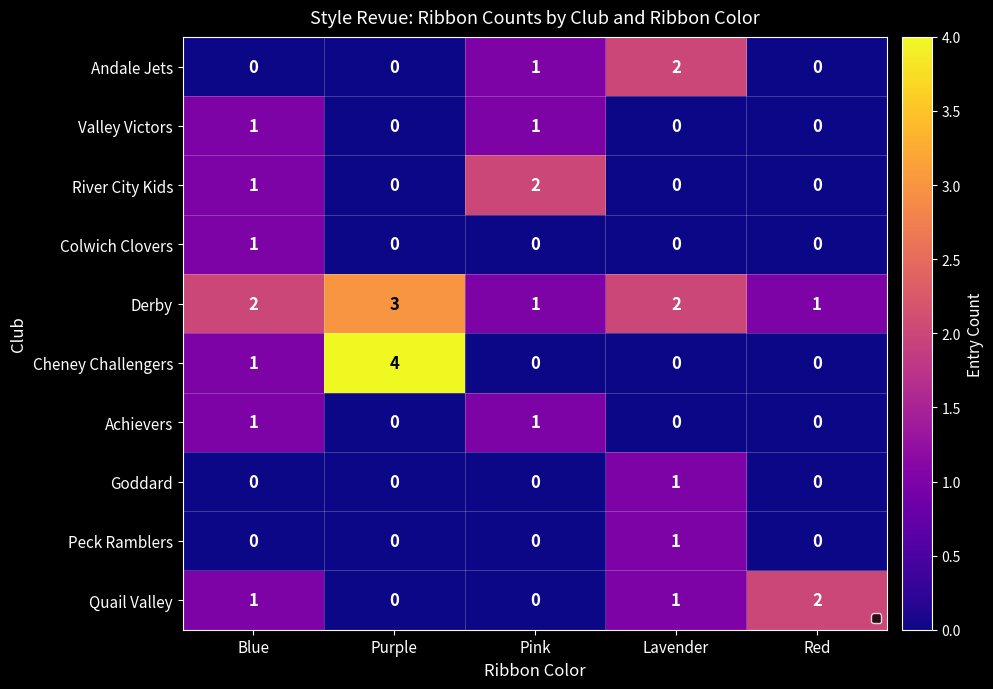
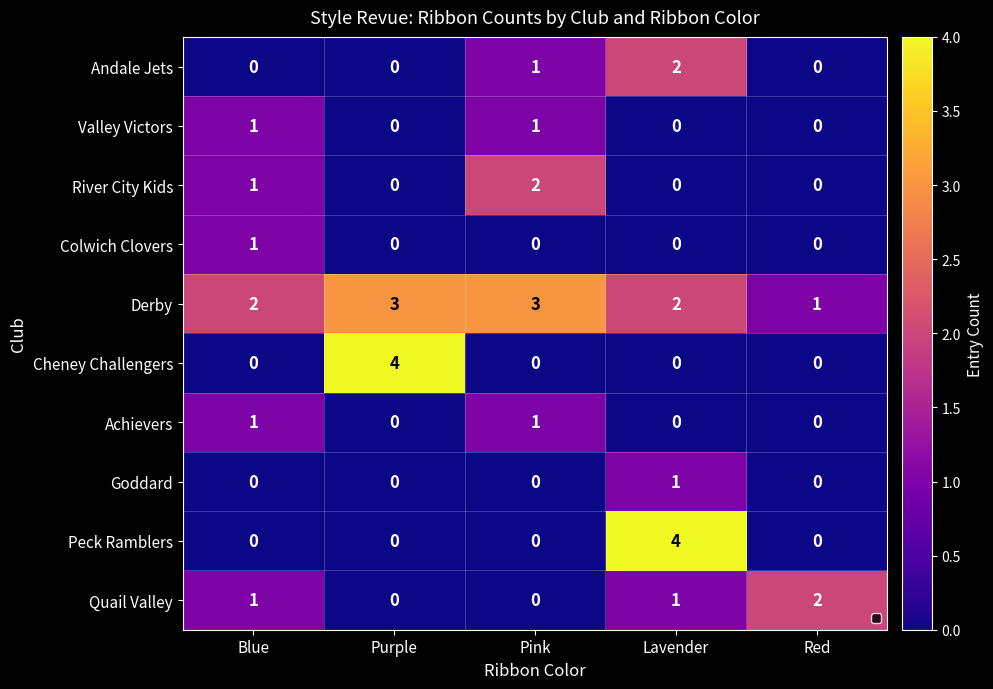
Derby, Pink: 1 -> 3
Cheney Challengers, Blue: 1 -> 0
Peck Ramblers, Lavender: 1 -> 4
